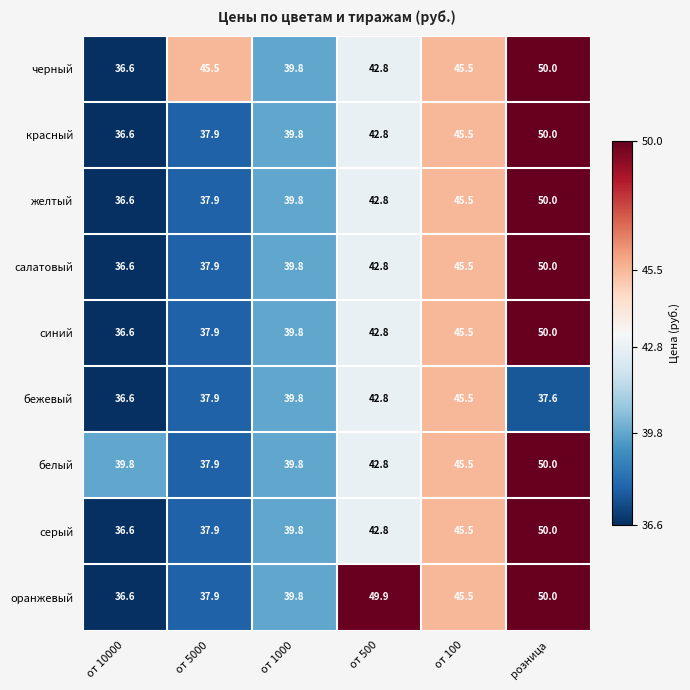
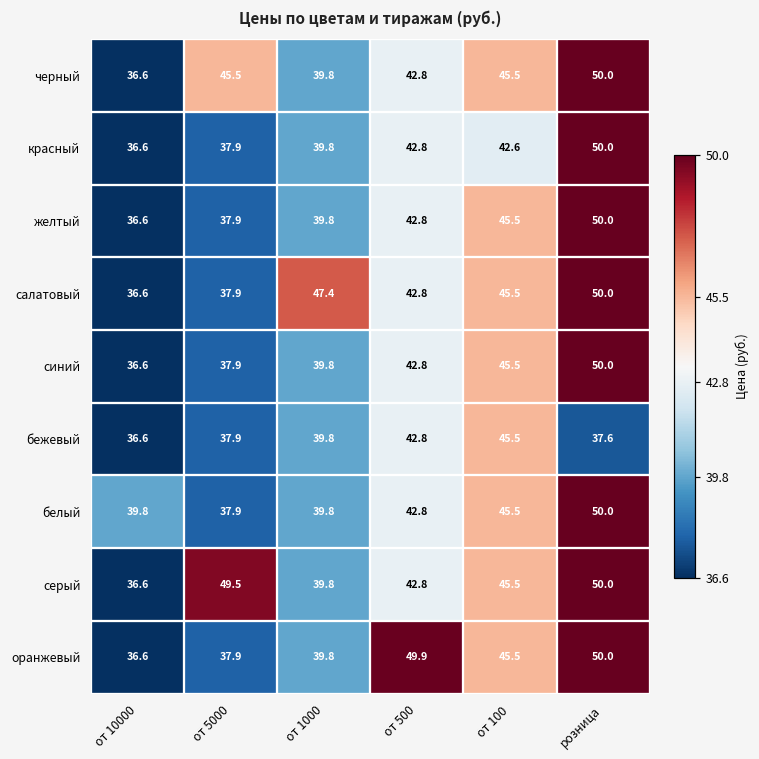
красный, от 100: 45.5 -> 42.6
салатовый, от 1000: 39.8 -> 47.4
серый, от 5000: 37.9 -> 49.5
